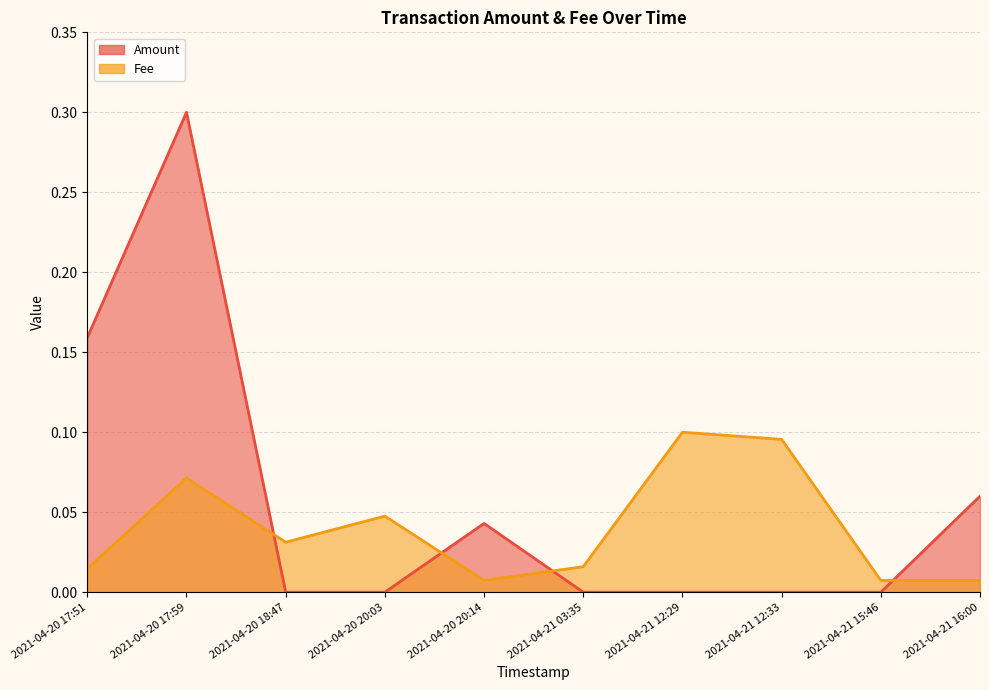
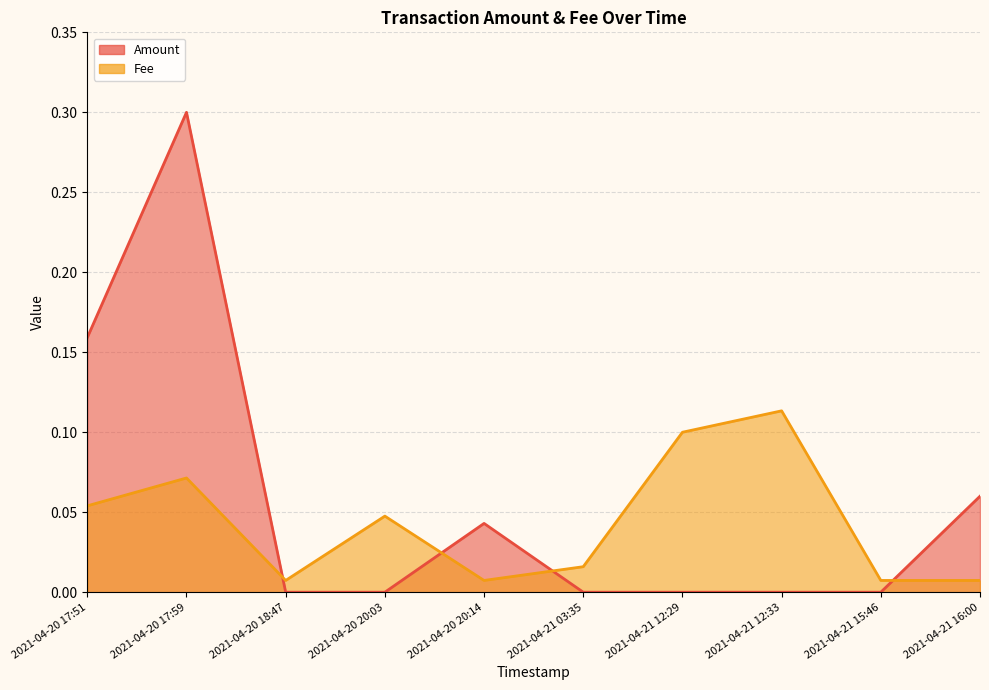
Fee, 2021-04-20 17:51: 0.015 -> 0.054
Fee, 2021-04-20 18:47: 0.031 -> 0.007
Fee, 2021-04-21 12:33: 0.096 -> 0.113
